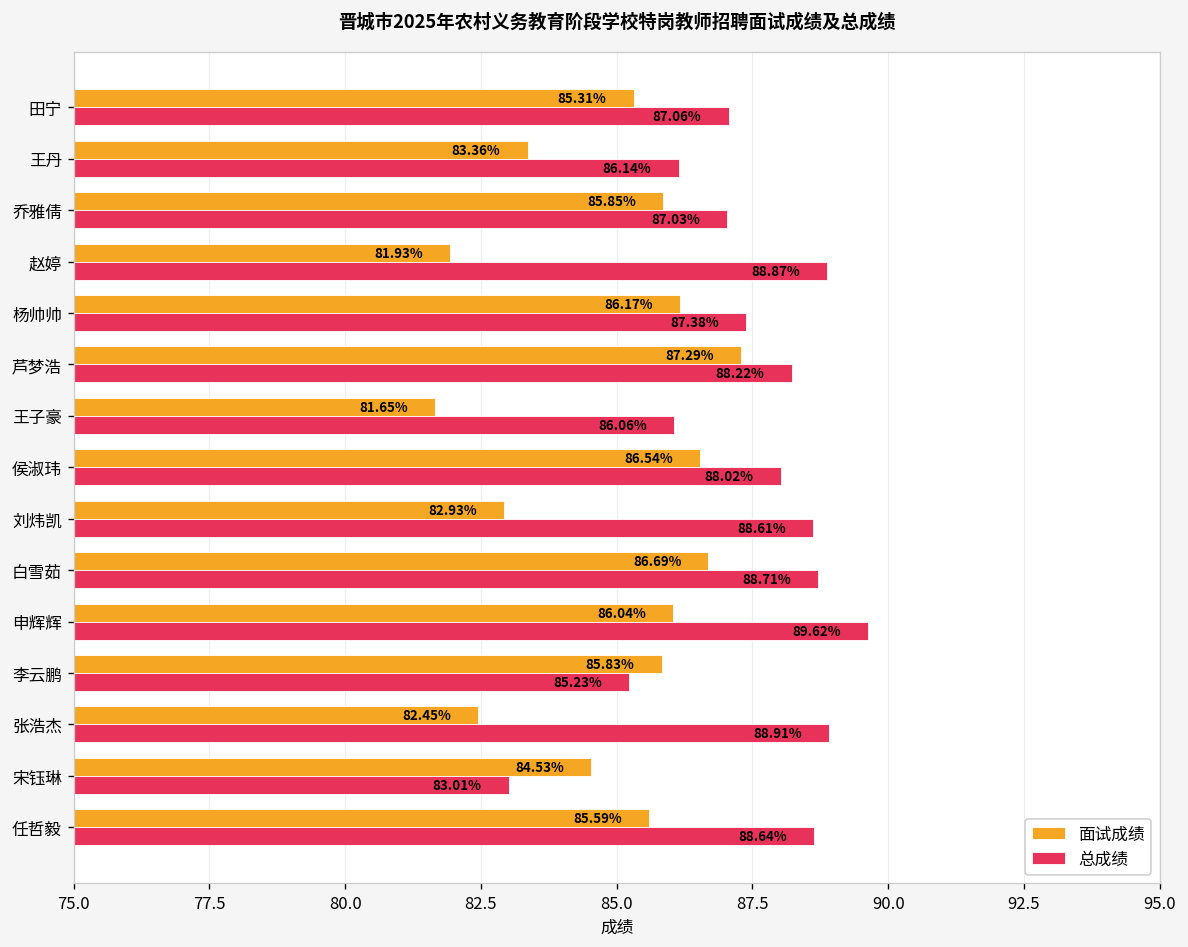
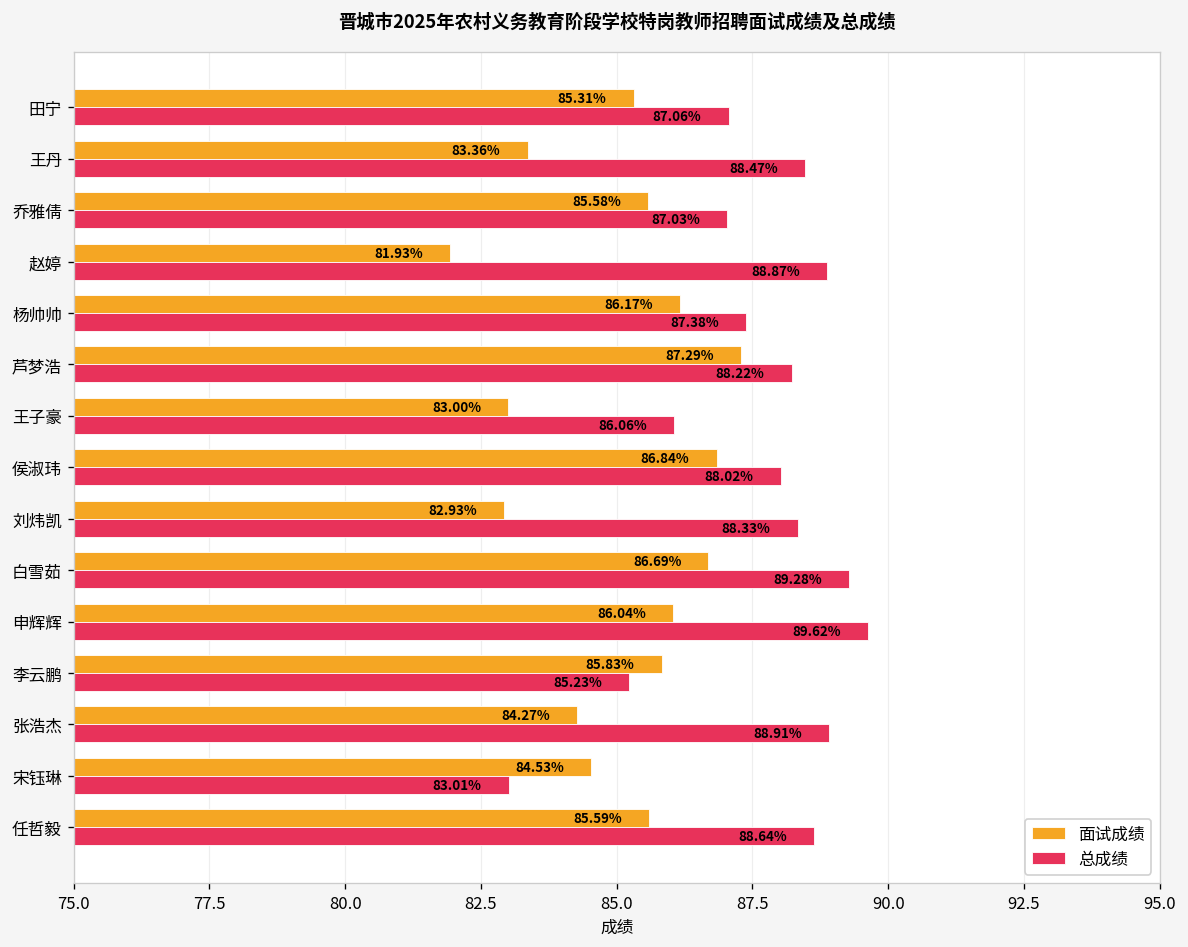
总成绩, 王丹: 86.14% -> 88.47%
面试成绩, 乔雅倩: 85.85% -> 85.58%
面试成绩, 王子豪: 81.65% -> 83.00%
面试成绩, 侯淑玮: 86.54% -> 86.84%
总成绩, 刘炜凯: 88.61% -> 88.33%
总成绩, 白雪茹: 88.71% -> 89.28%
面试成绩, 张浩杰: 82.45% -> 84.27%
